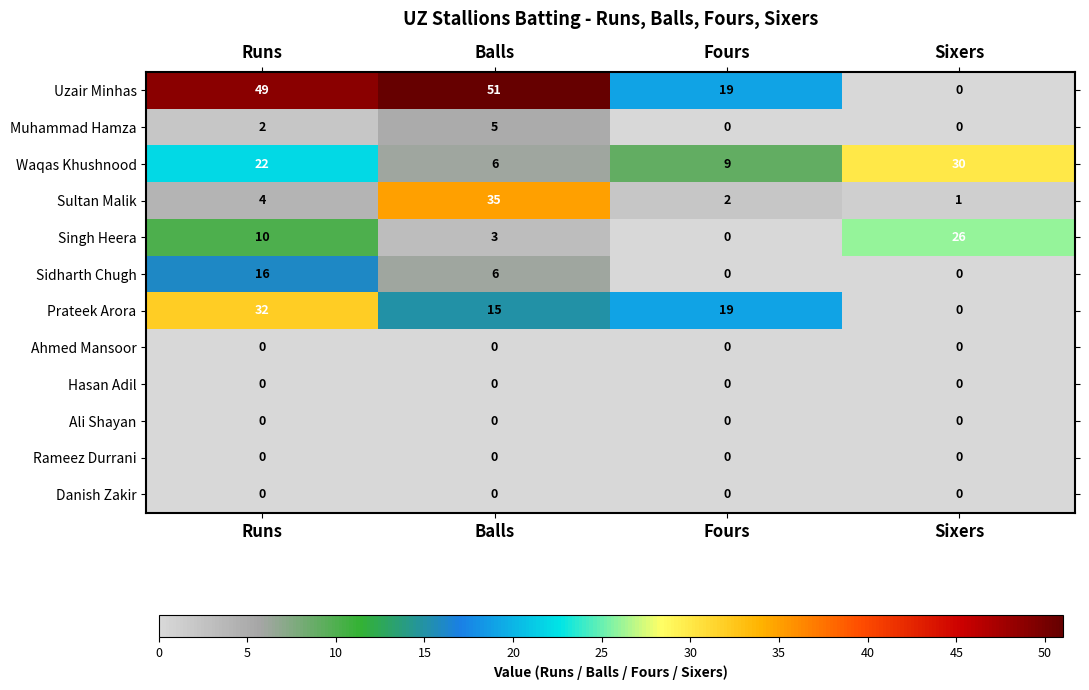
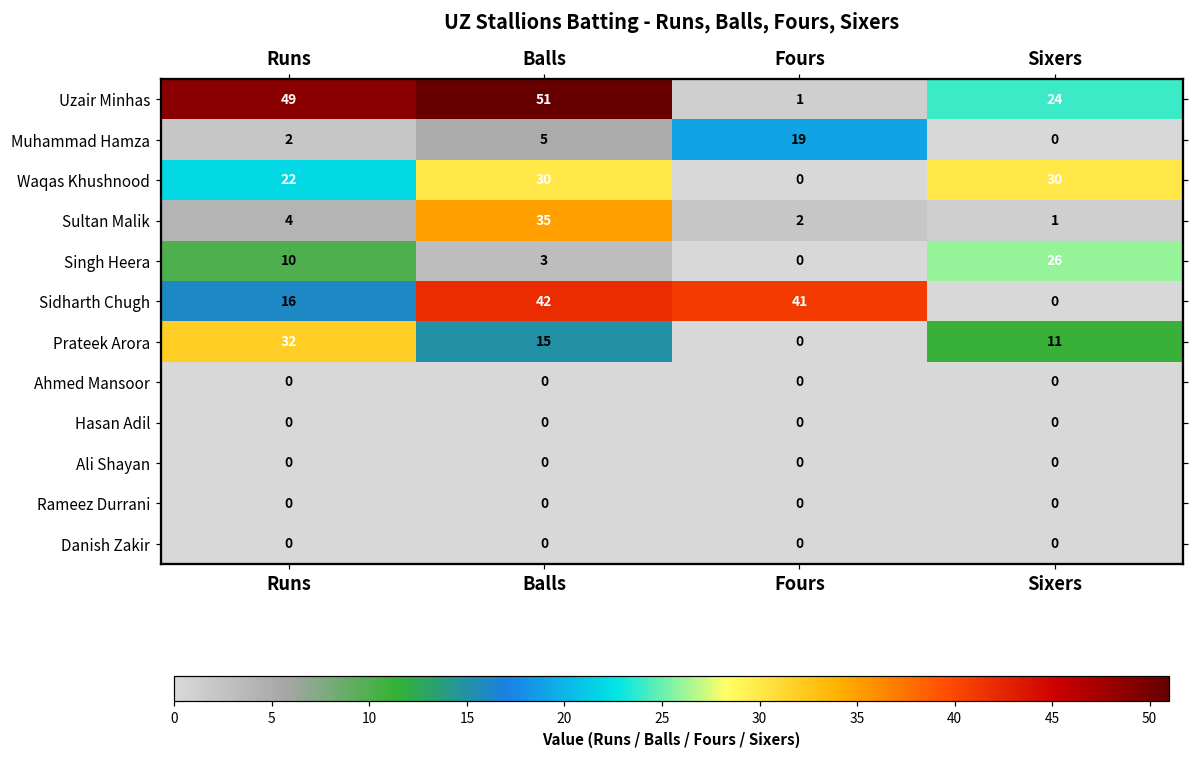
Uzair Minhas, Fours: 19 -> 1
Uzair Minhas, Sixers: 0 -> 24
Muhammad Hamza, Fours: 0 -> 19
Waqas Khushnood, Balls: 6 -> 30
Waqas Khushnood, Fours: 9 -> 0
Sidharth Chugh, Balls: 6 -> 42
Sidharth Chugh, Fours: 0 -> 41
Prateek Arora, Fours: 19 -> 0
Prateek Arora, Sixers: 0 -> 11
